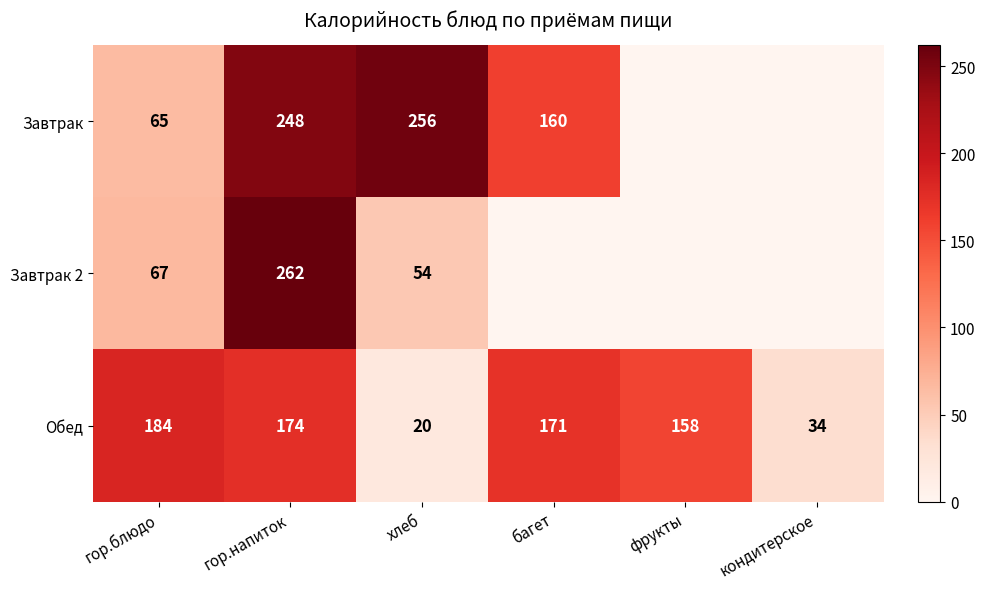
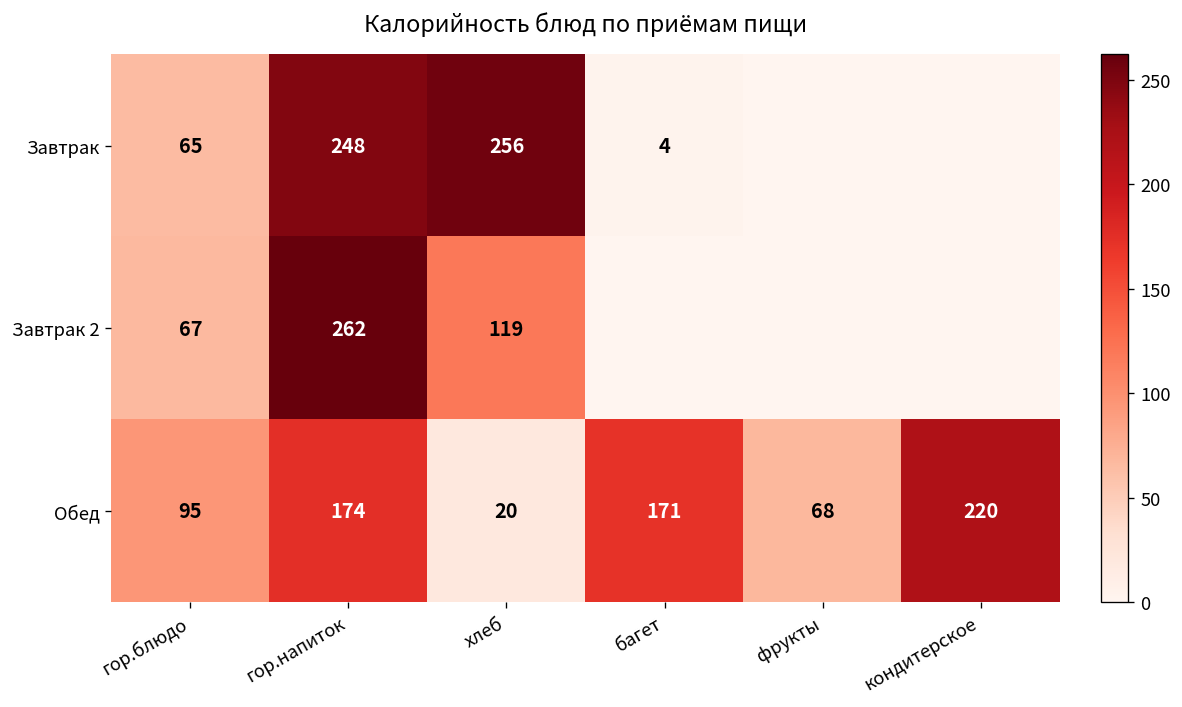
Завтрак, багет: 160 -> 4
Завтрак 2, хлеб: 54 -> 119
Обед, гор.блюдо: 184 -> 95
Обед, фрукты: 158 -> 68
Обед, кондитерское: 34 -> 220
